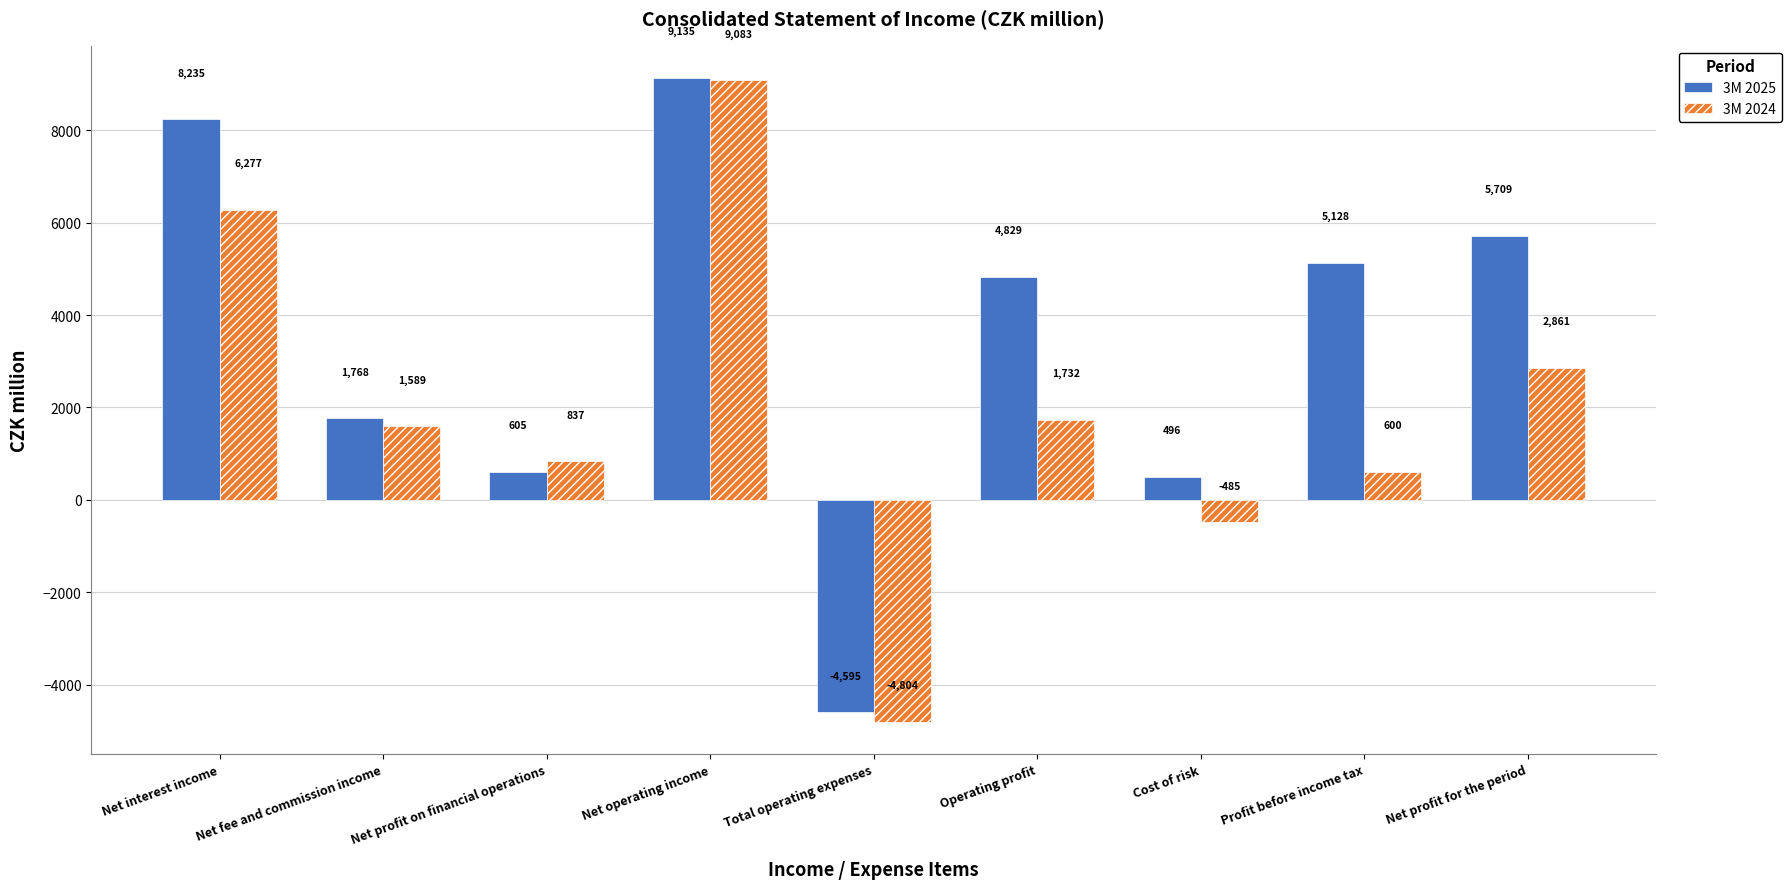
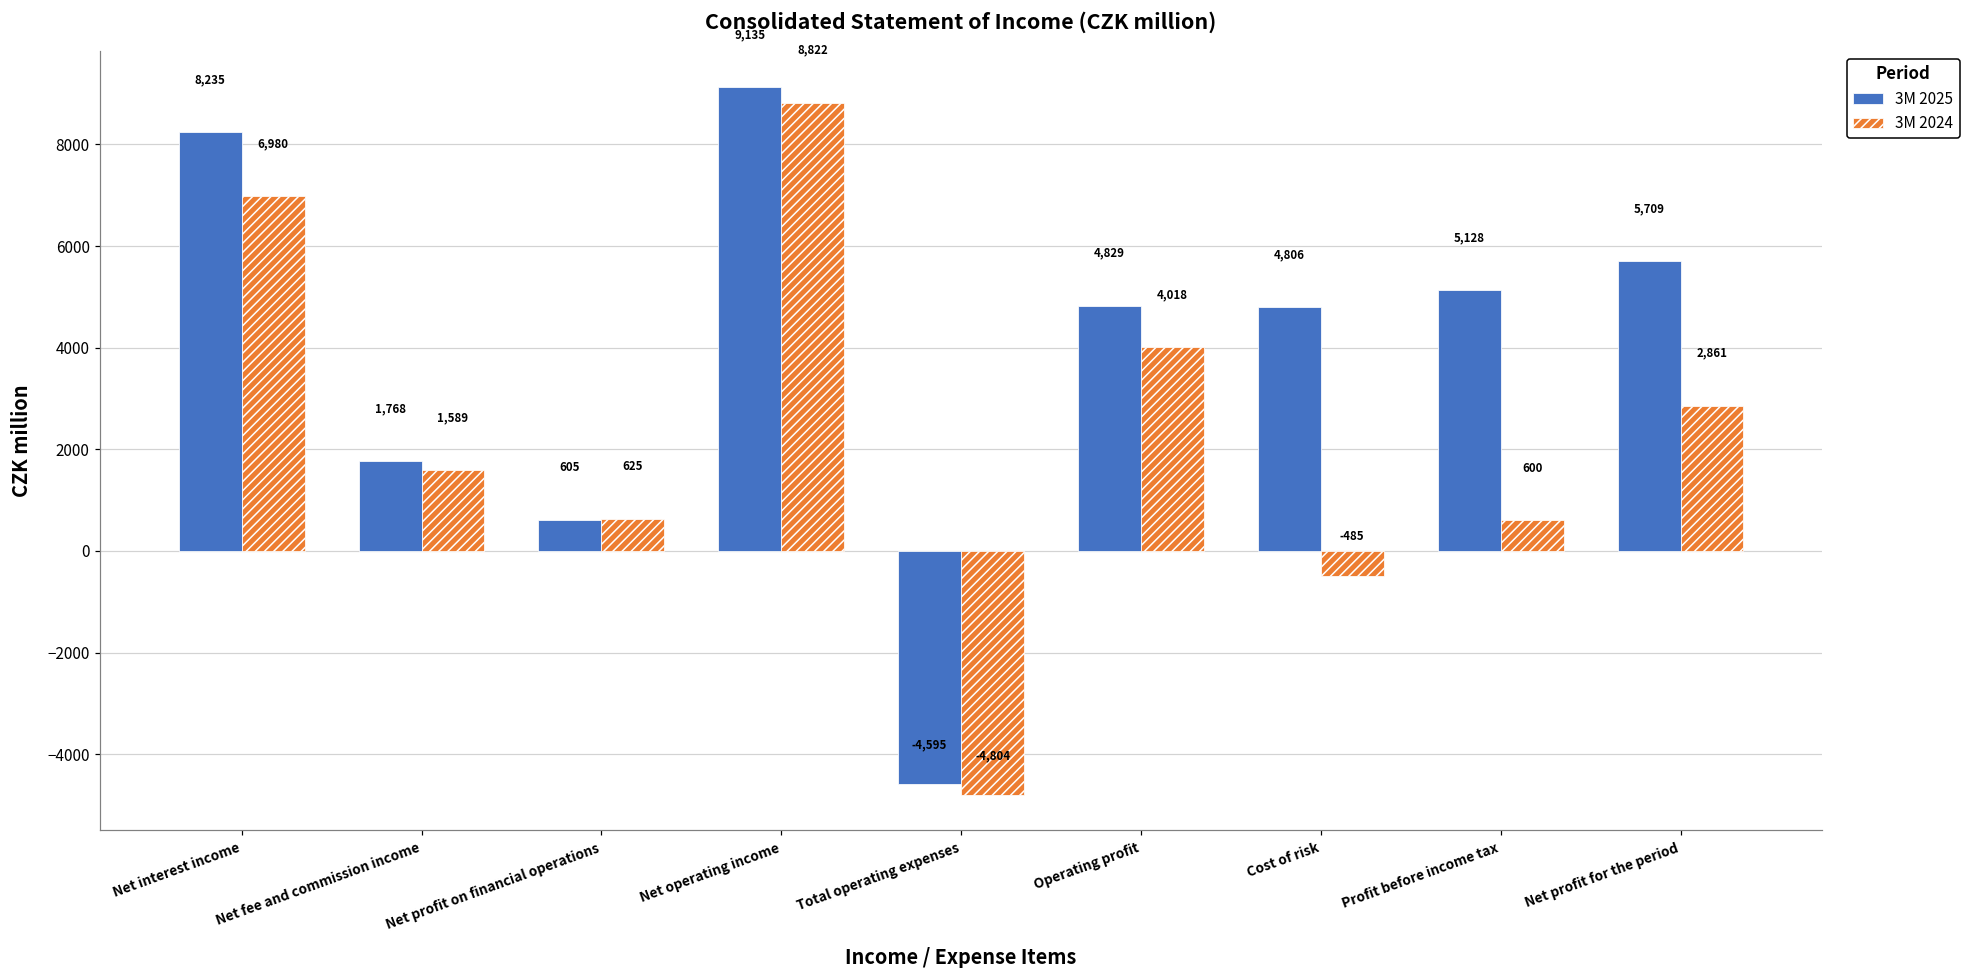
3M 2024, Net interest income: 6,277 -> 6,980
3M 2024, Net profit on financial operations: 837 -> 625
3M 2024, Net operating income: 9,083 -> 8,822
3M 2024, Operating profit: 1,732 -> 4,018
3M 2025, Cost of risk: 496 -> 4,806
